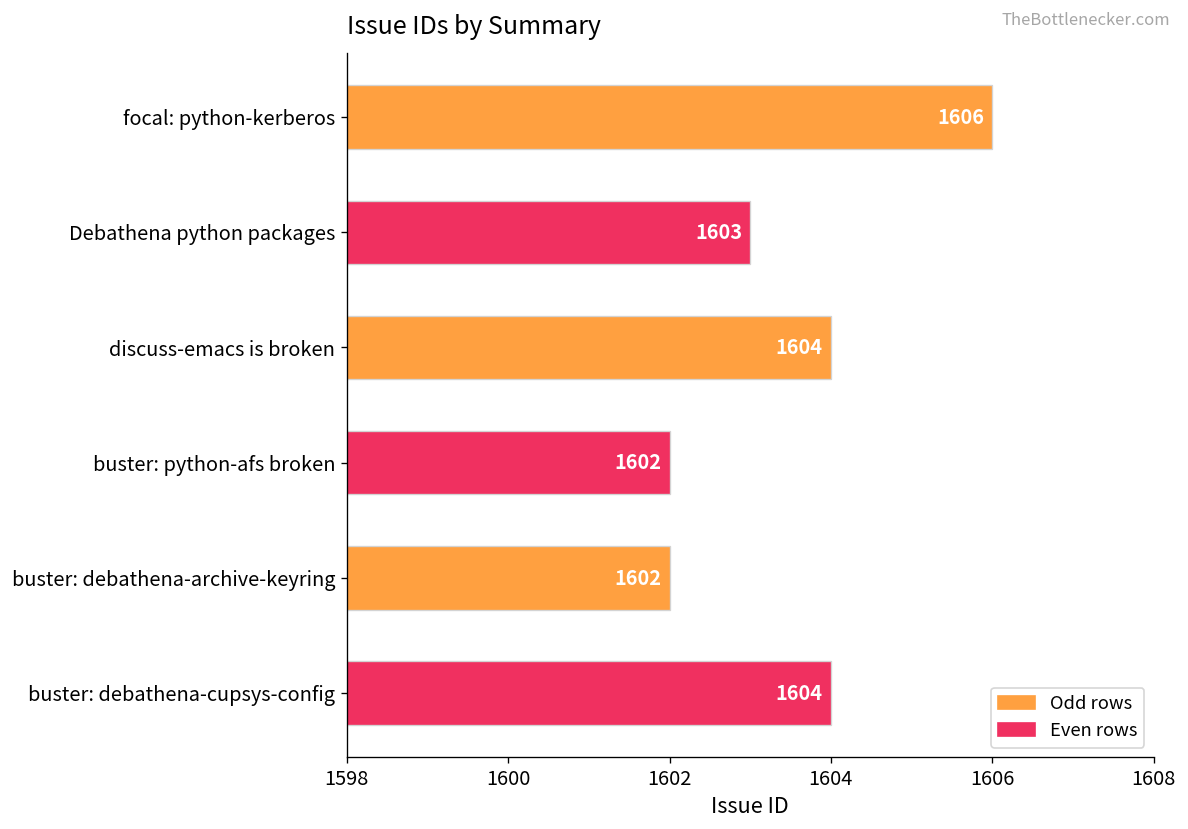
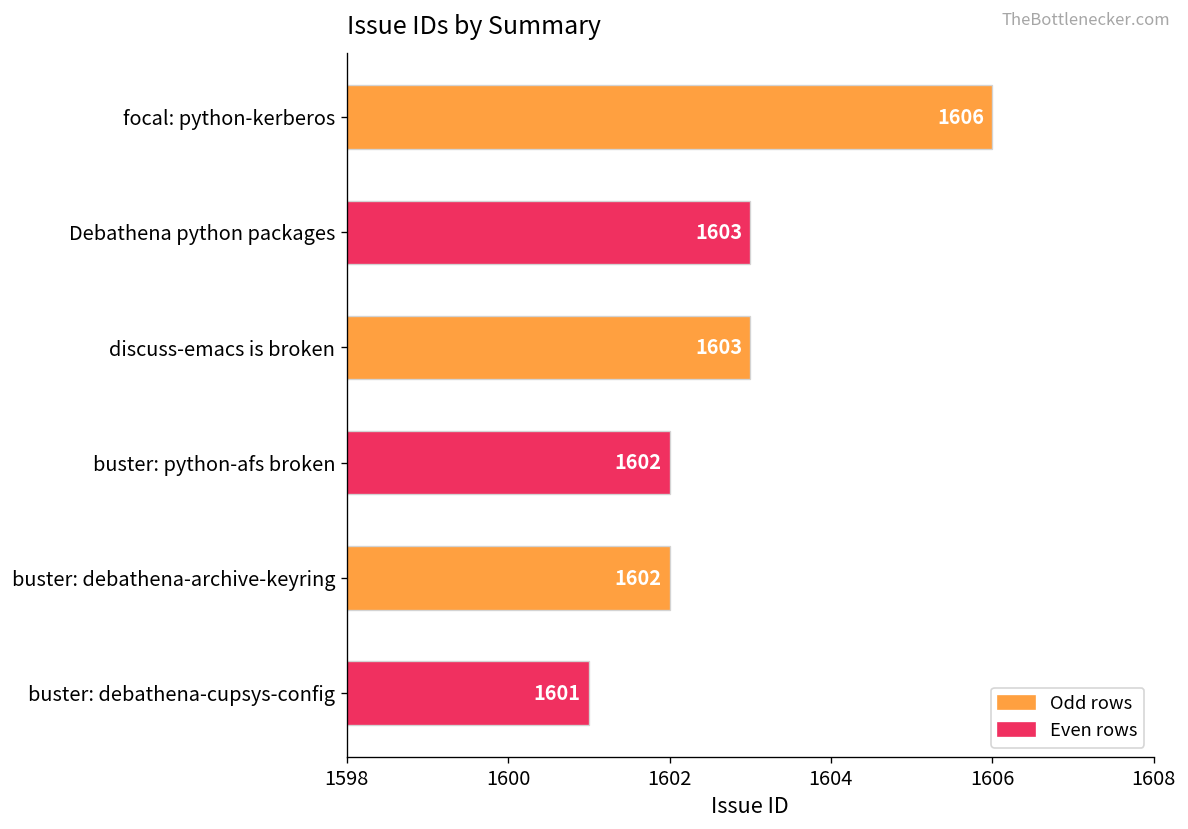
discuss-emacs is broken: 1604 -> 1603
buster: debathena-cupsys-config: 1604 -> 1601
